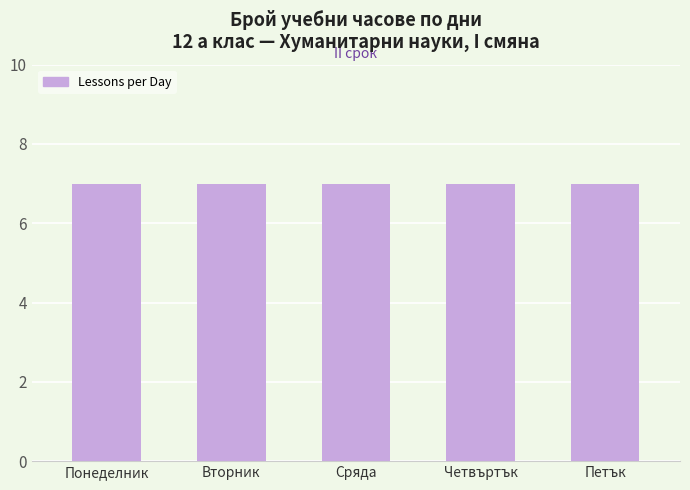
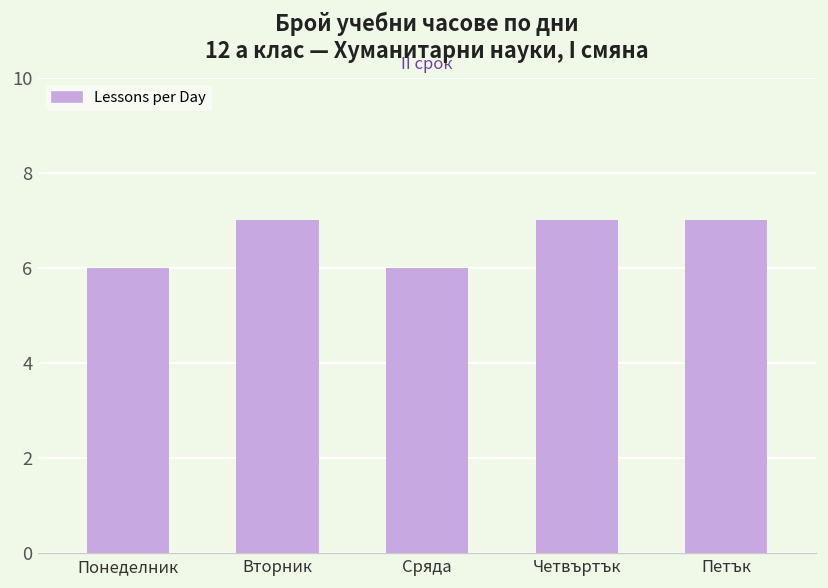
Понеделник: 7 -> 6
Сряда: 7 -> 6
